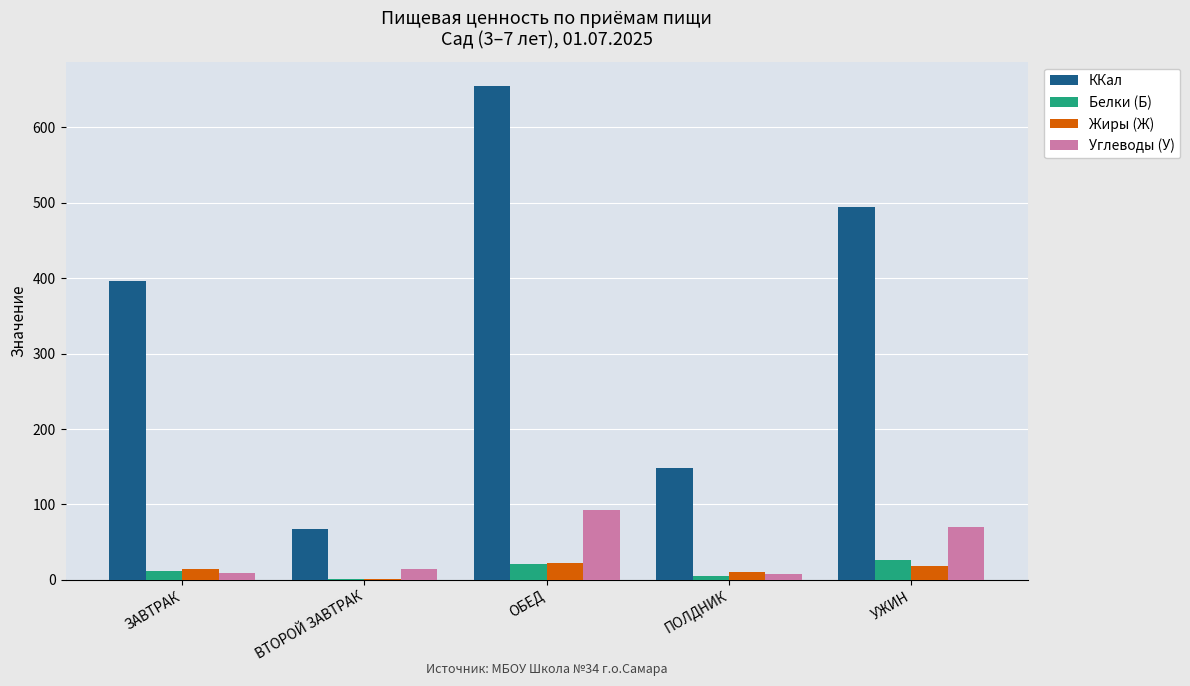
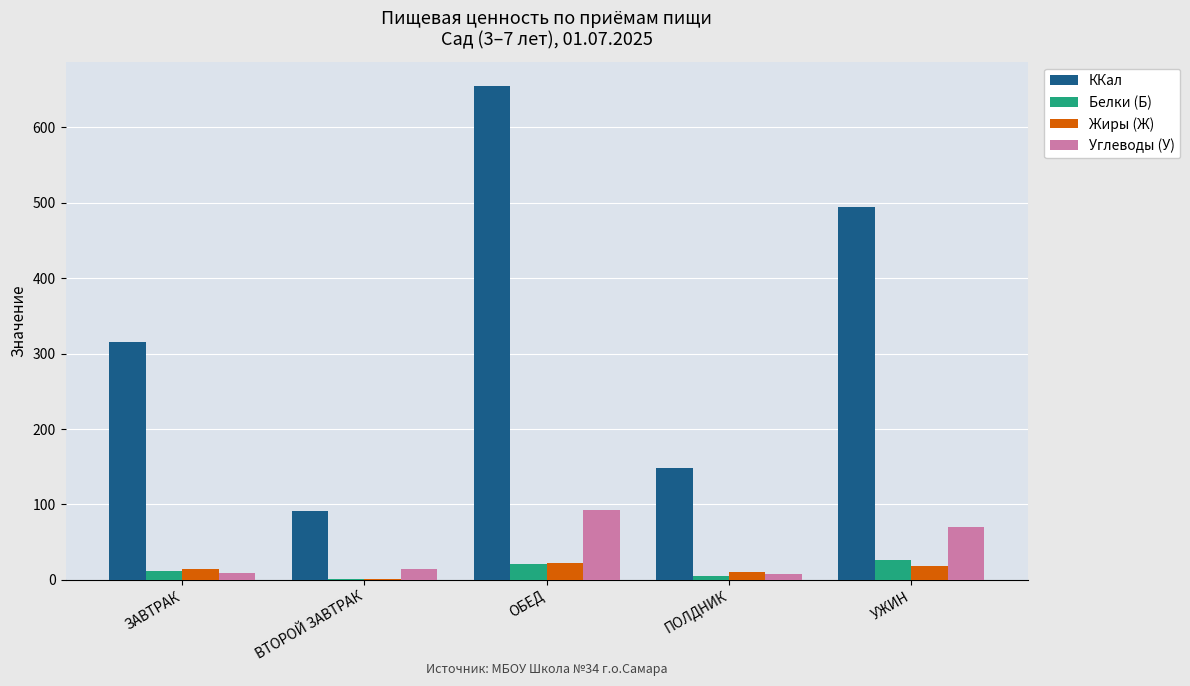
ККал, ЗАВТРАК: 400 -> 320
ККал, ВТОРОЙ ЗАВТРАК: 70 -> 90
